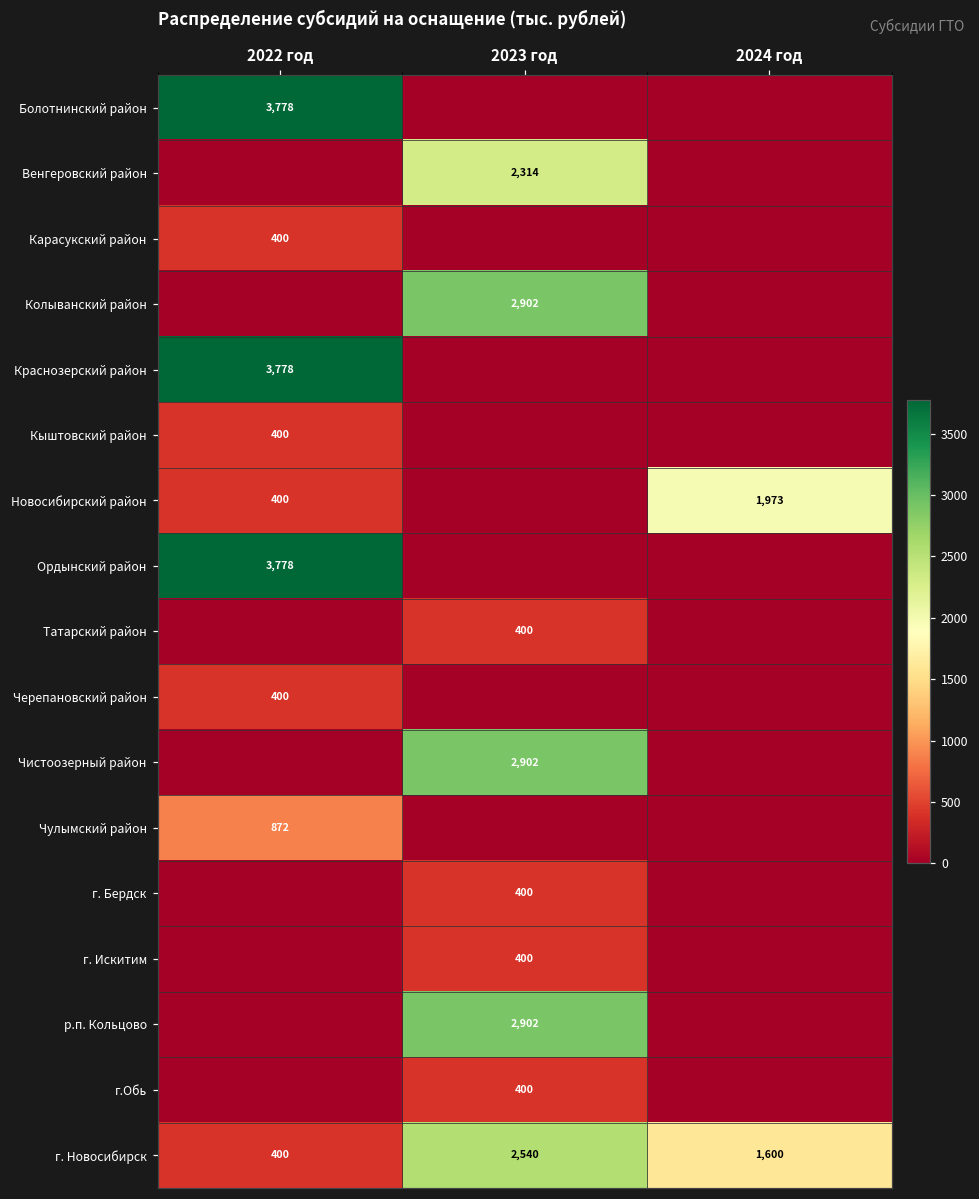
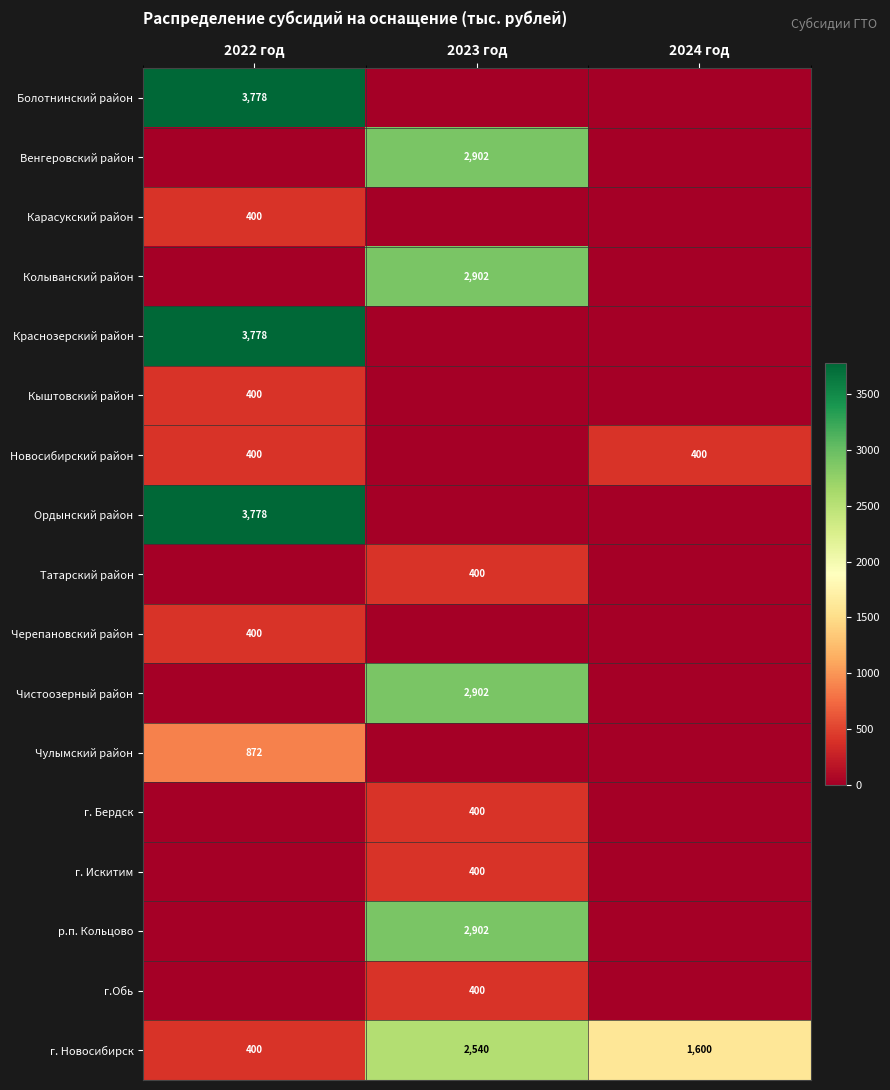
Венгеровский район, 2023 год: 2,314 -> 2,902
Новосибирский район, 2024 год: 1,973 -> 400
